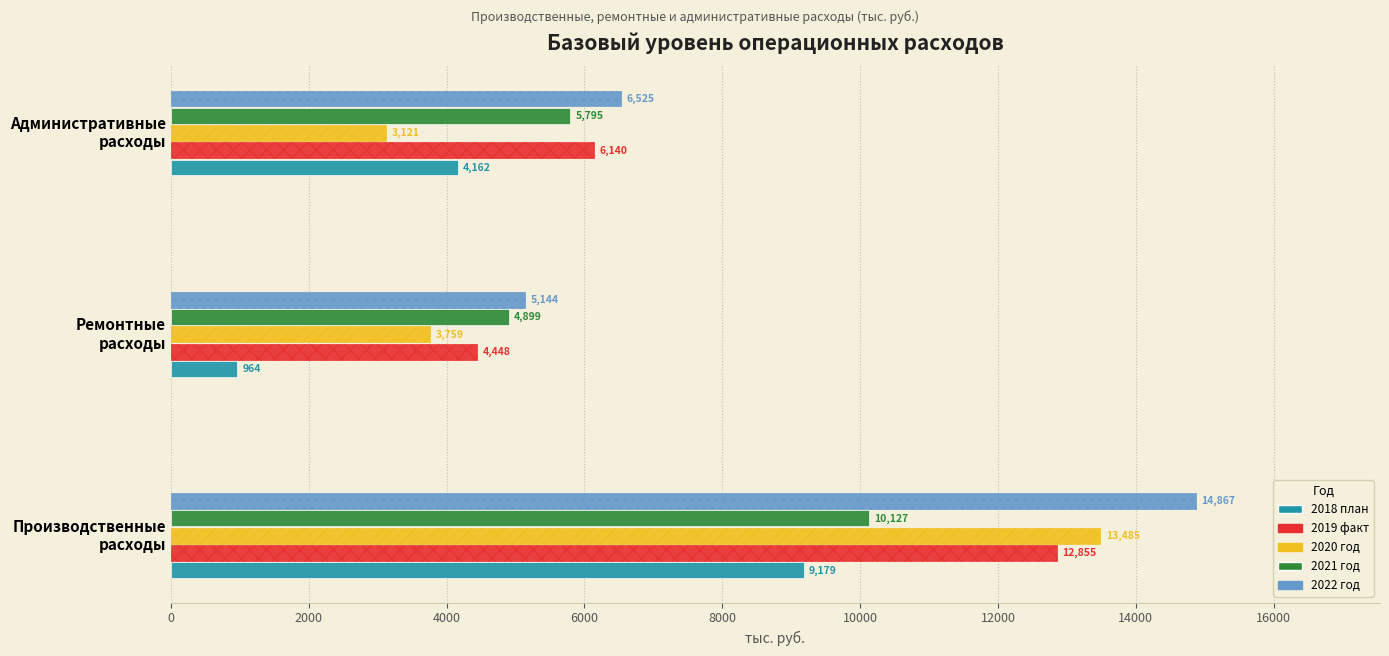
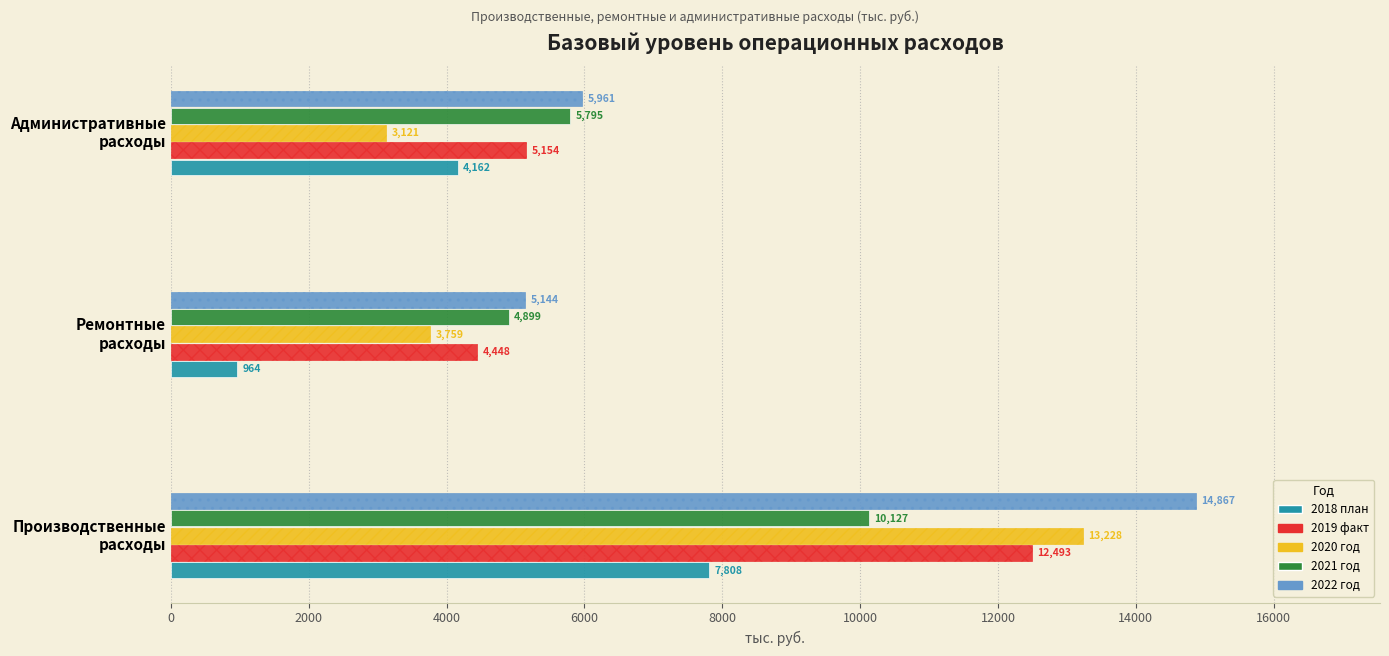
2022 год, Административные расходы: 6,525 -> 5,961
2019 факт, Административные расходы: 6,140 -> 5,154
2020 год, Производственные расходы: 13,485 -> 13,228
2019 факт, Производственные расходы: 12,855 -> 12,493
2018 план, Производственные расходы: 9,179 -> 7,808
